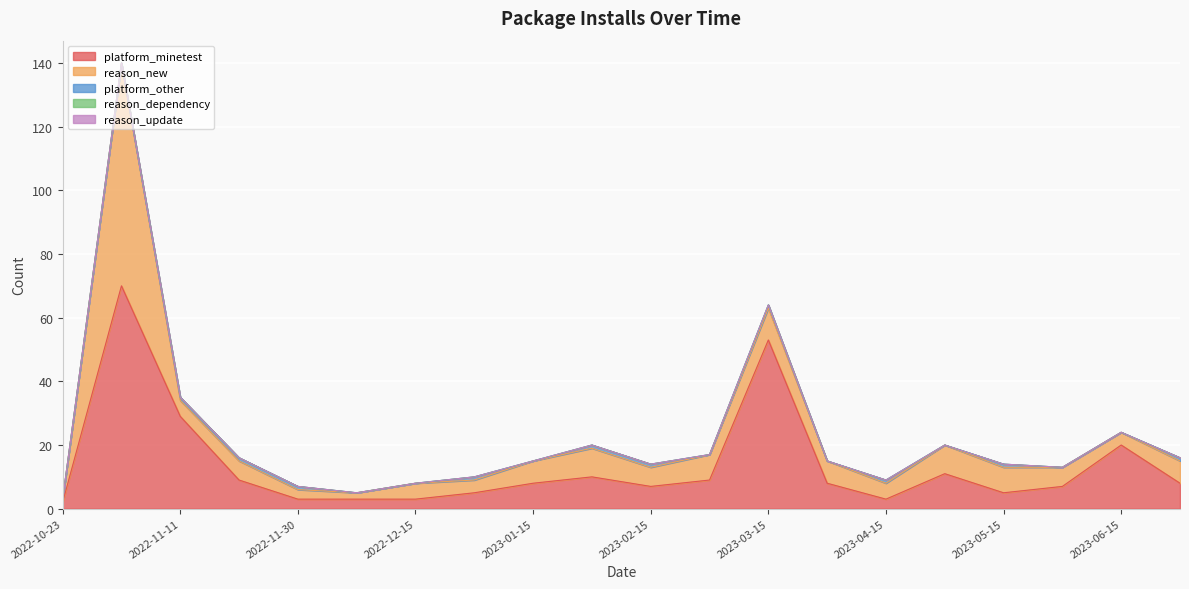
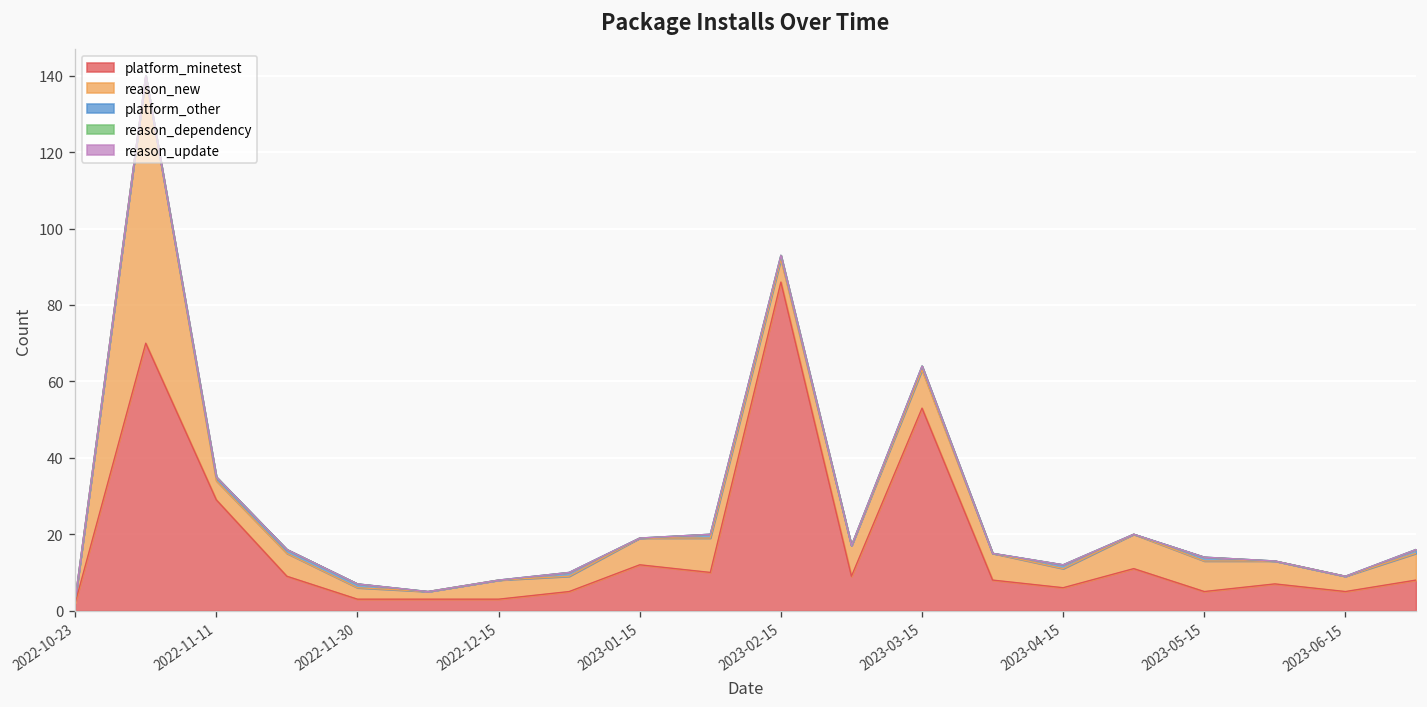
platform_minetest, 2023-01-15: 8 -> 12
platform_minetest, 2023-02-15: 7 -> 86
platform_minetest, 2023-04-15: 3 -> 6
platform_minetest, 2023-06-15: 20 -> 5
